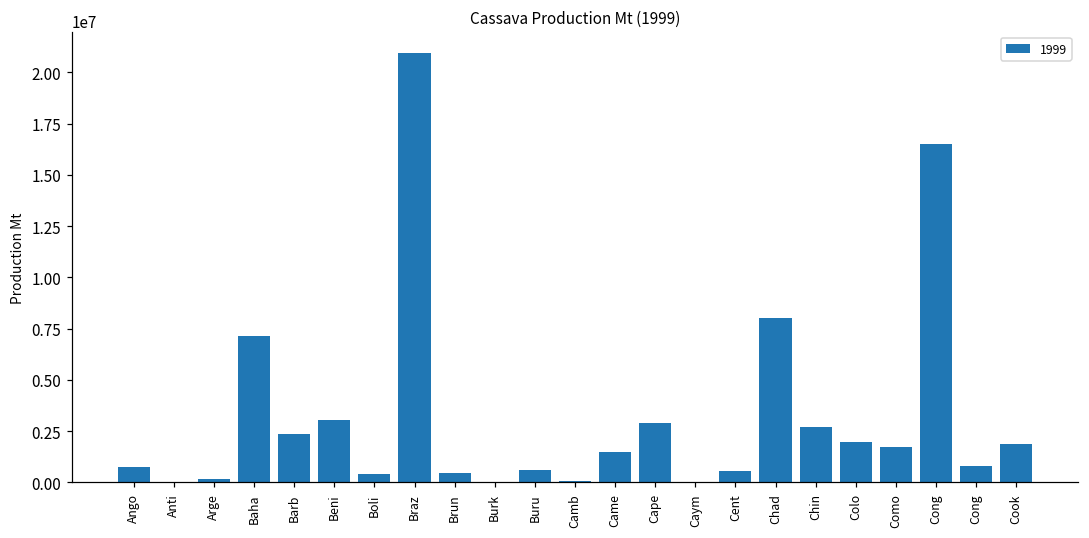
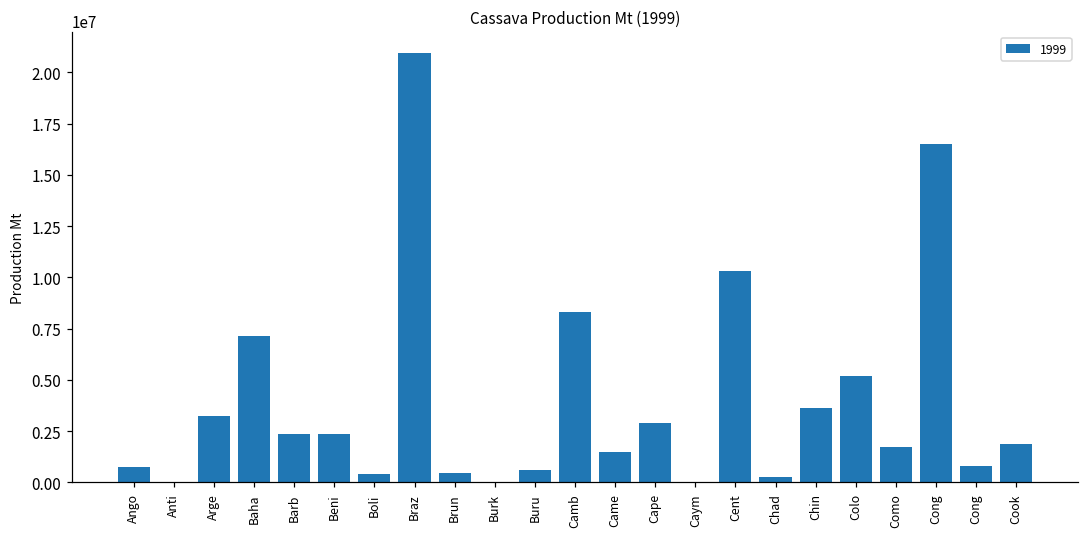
Arge: 200000 -> 3200000
Beni: 3000000 -> 2400000
Camb: 100000 -> 8300000
Cent: 600000 -> 10300000
Chad: 8000000 -> 300000
Chin: 2700000 -> 3700000
Colo: 2000000 -> 5200000
